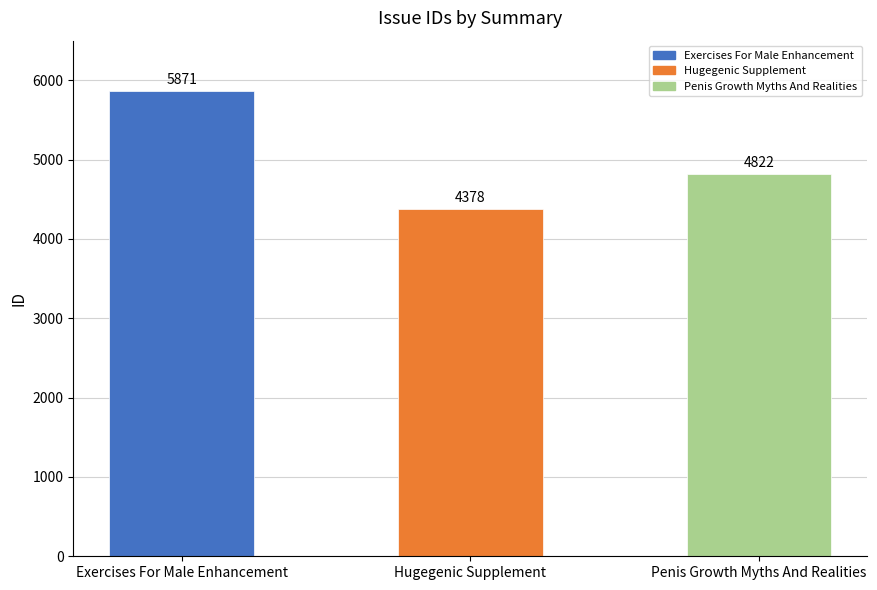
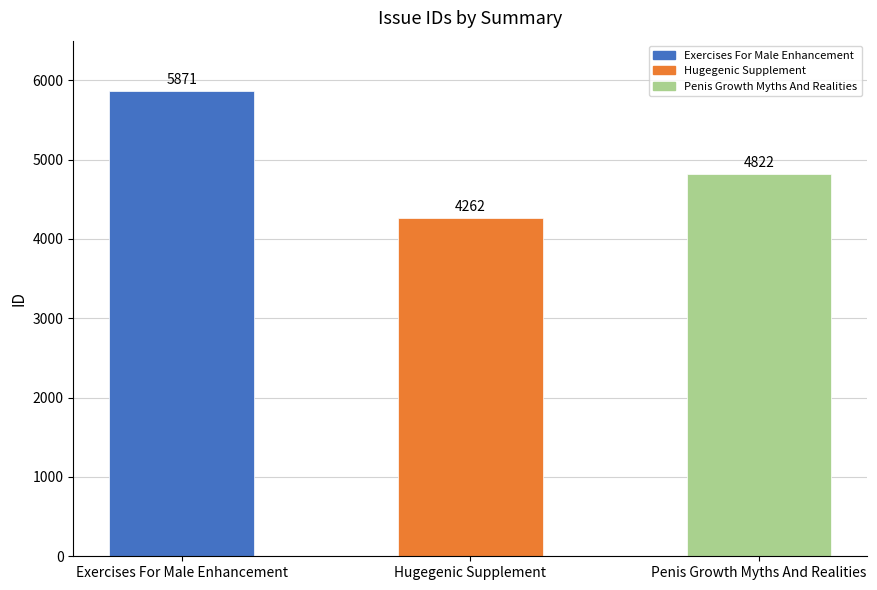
Hugegenic Supplement: 4378 -> 4262
